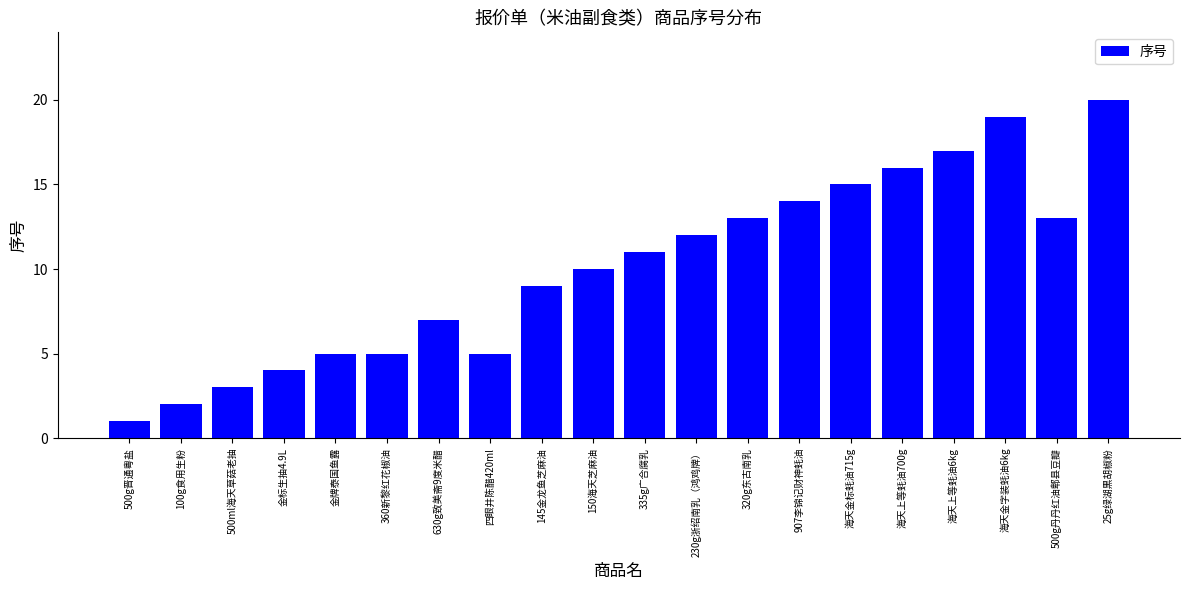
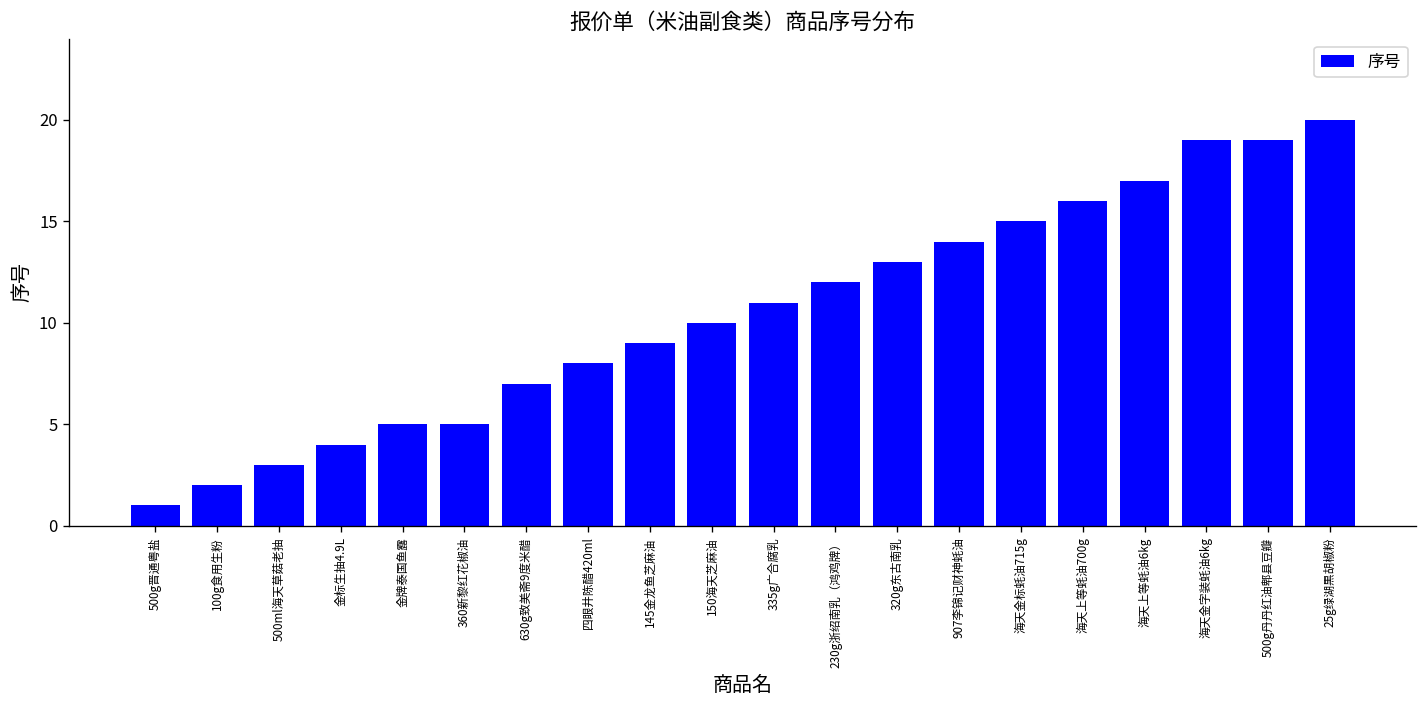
四眼井陈醋420ml: 5 -> 8
500g丹丹红油郫县豆瓣: 13 -> 19
